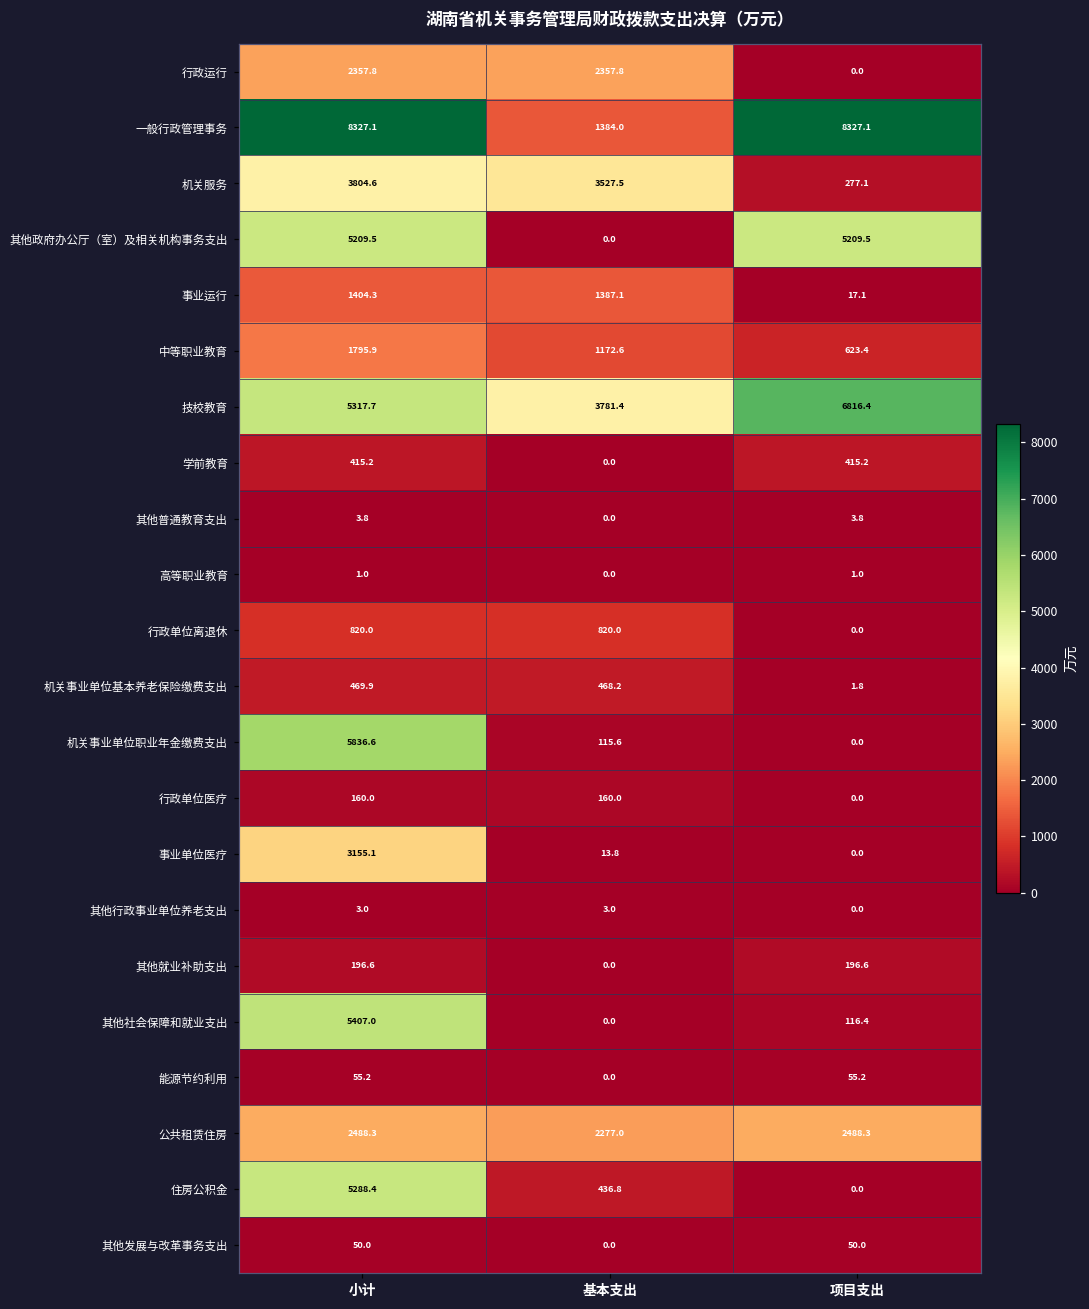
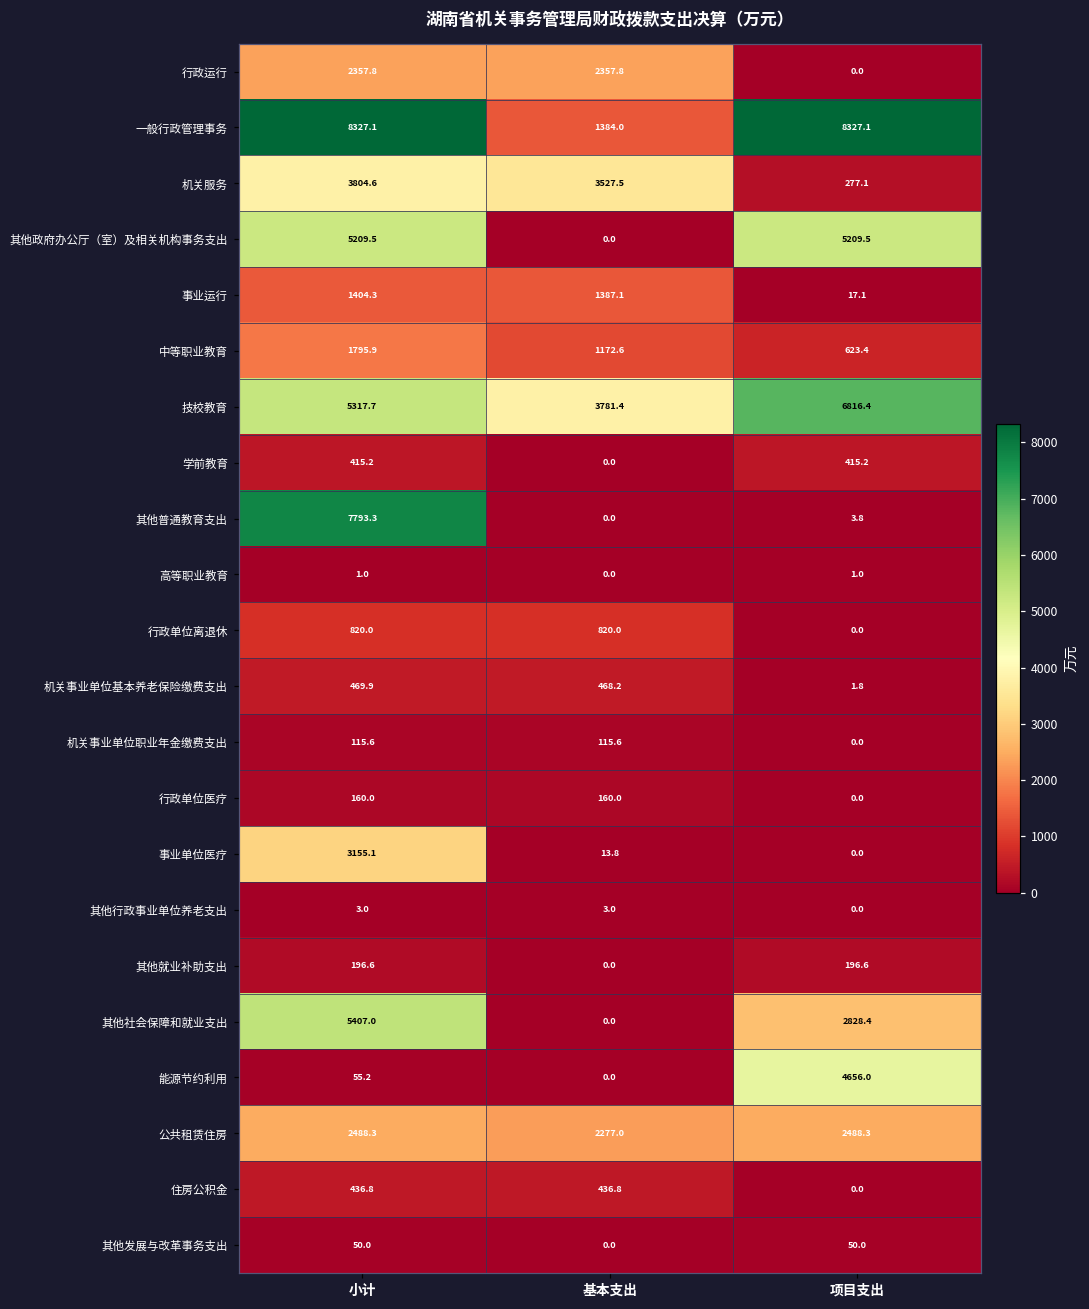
其他普通教育支出, 小计: 3.8 -> 7793.3
机关事业单位职业年金缴费支出, 小计: 5836.6 -> 115.6
其他社会保障和就业支出, 项目支出: 116.4 -> 2828.4
能源节约利用, 项目支出: 55.2 -> 4656.0
住房公积金, 小计: 5288.4 -> 436.8
